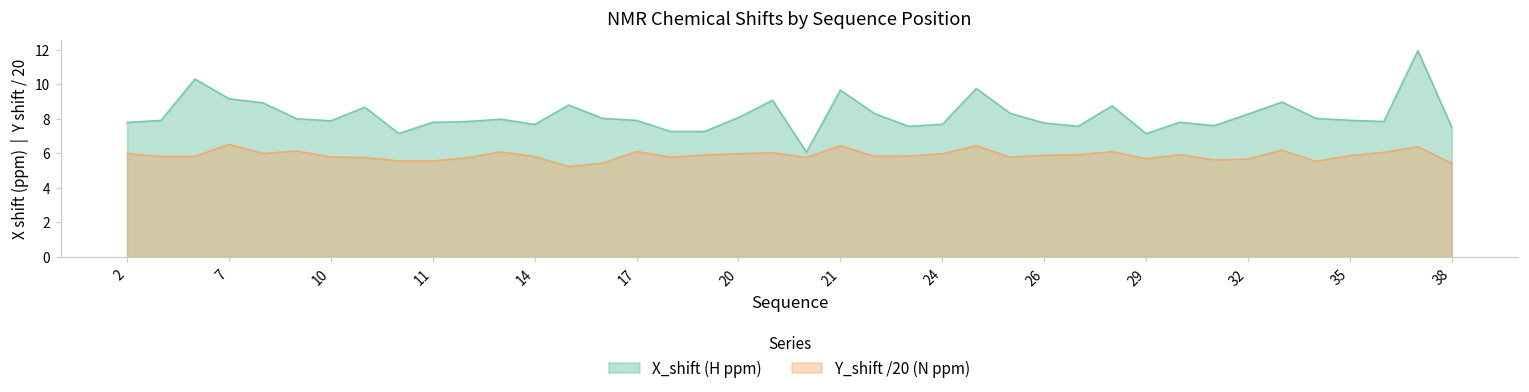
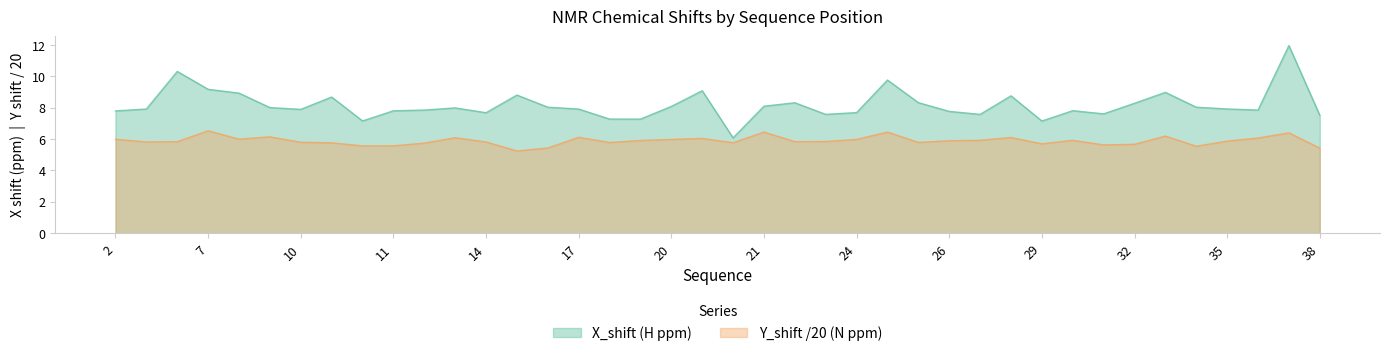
X_shift (H ppm), 21: 9.7 -> 8.1
